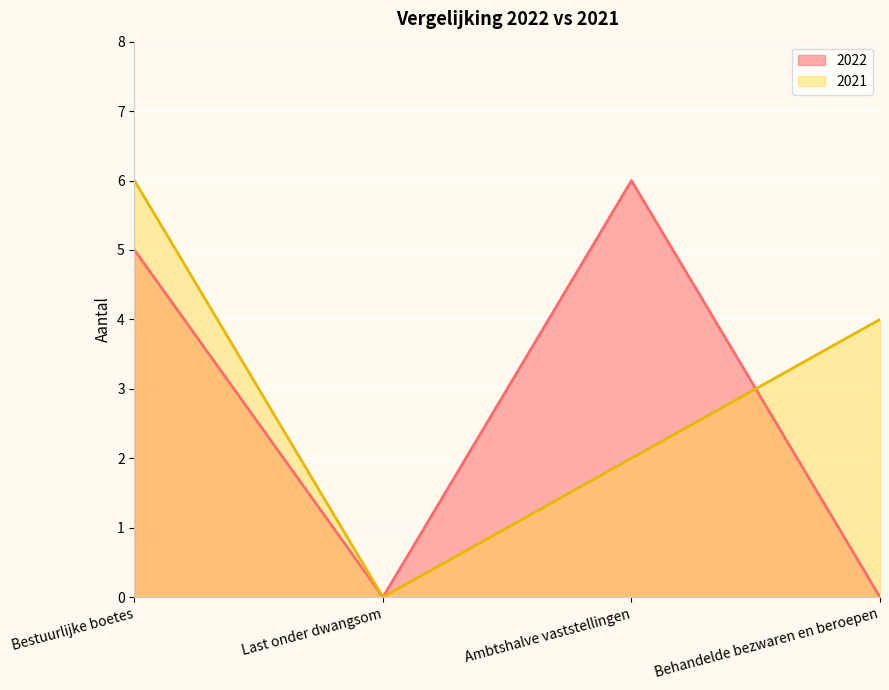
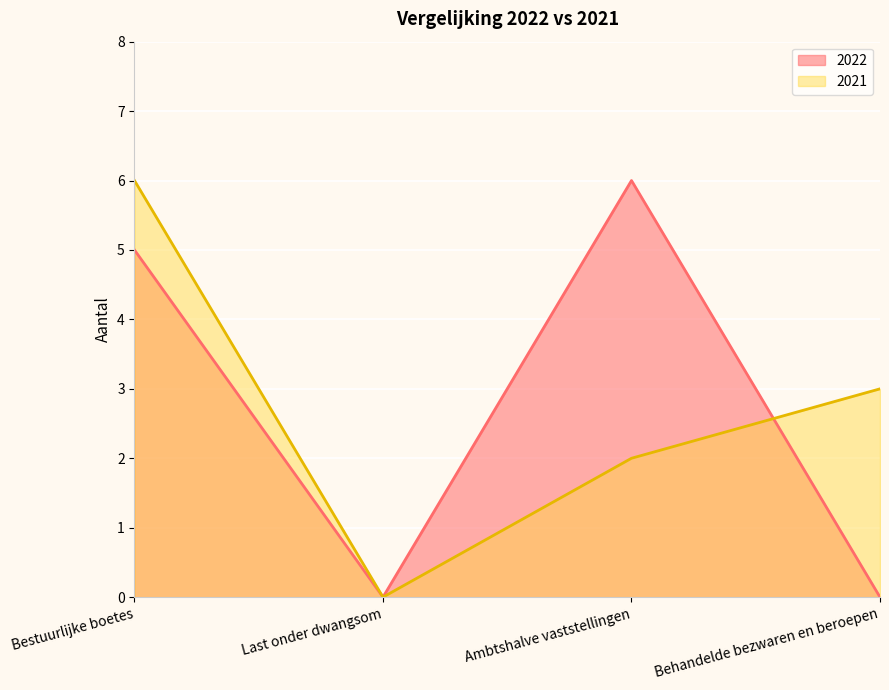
2021, Behandelde bezwaren en beroepen: 4 -> 3
